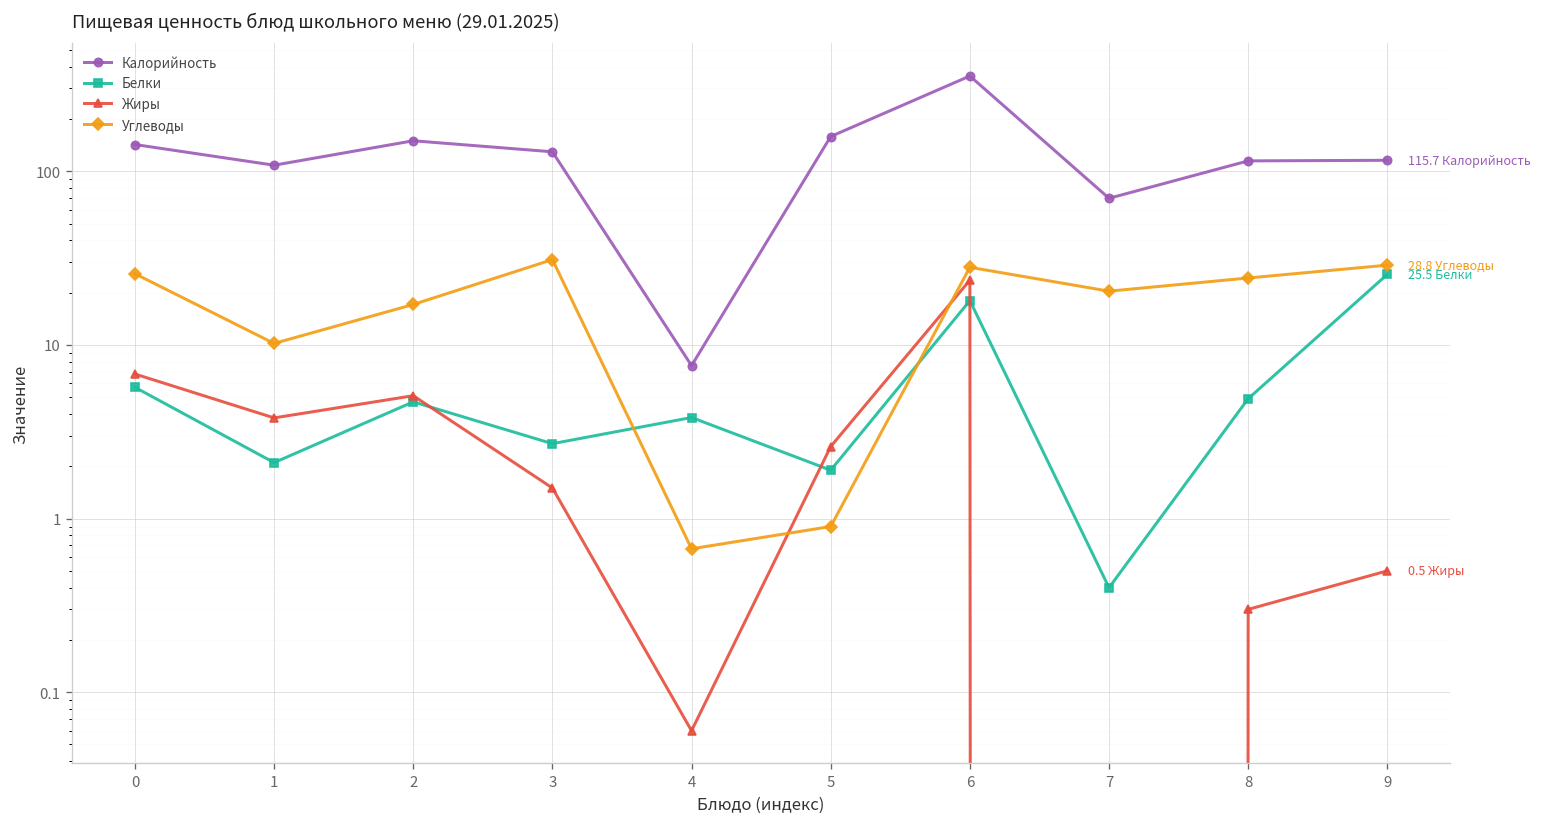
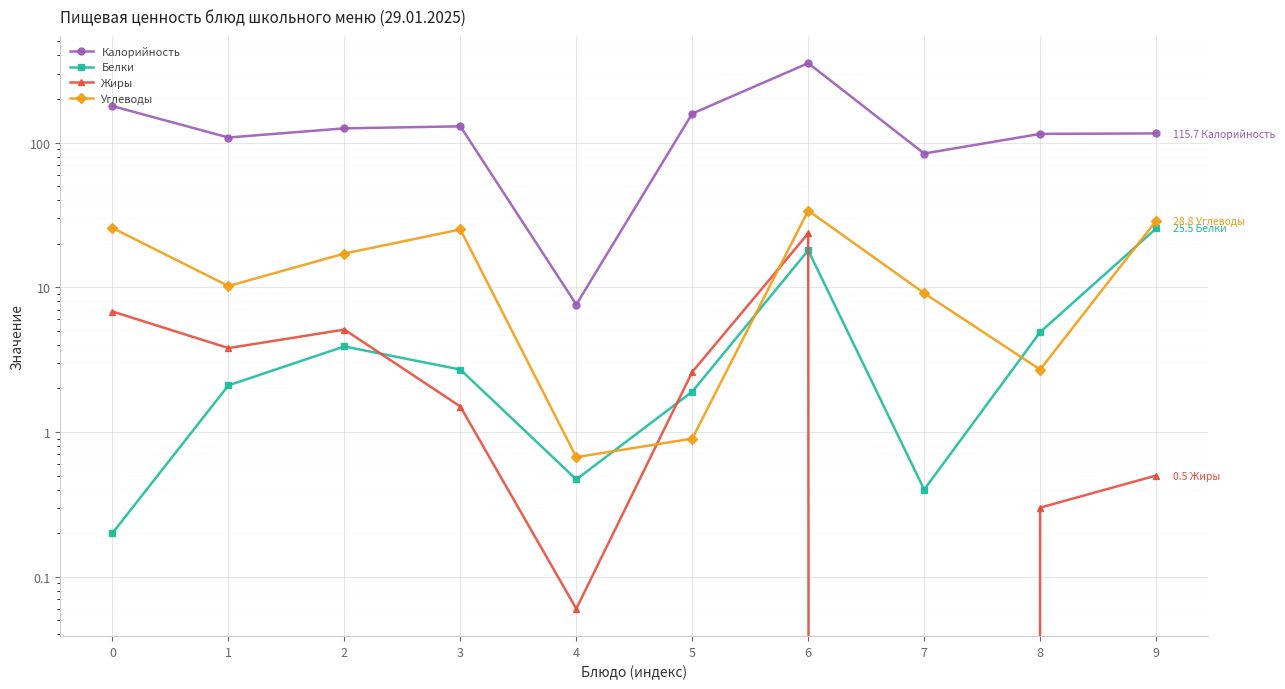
Калорийность, 0: 140 -> 180
Белки, 0: 5.7 -> 0.2
Калорийность, 2: 150 -> 130
Белки, 2: 4.7 -> 3.9
Углеводы, 3: 31 -> 25
Белки, 4: 3.8 -> 0.47
Углеводы, 6: 28 -> 34
Калорийность, 7: 70 -> 80
Углеводы, 7: 20 -> 9
Углеводы, 8: 24 -> 2.7
